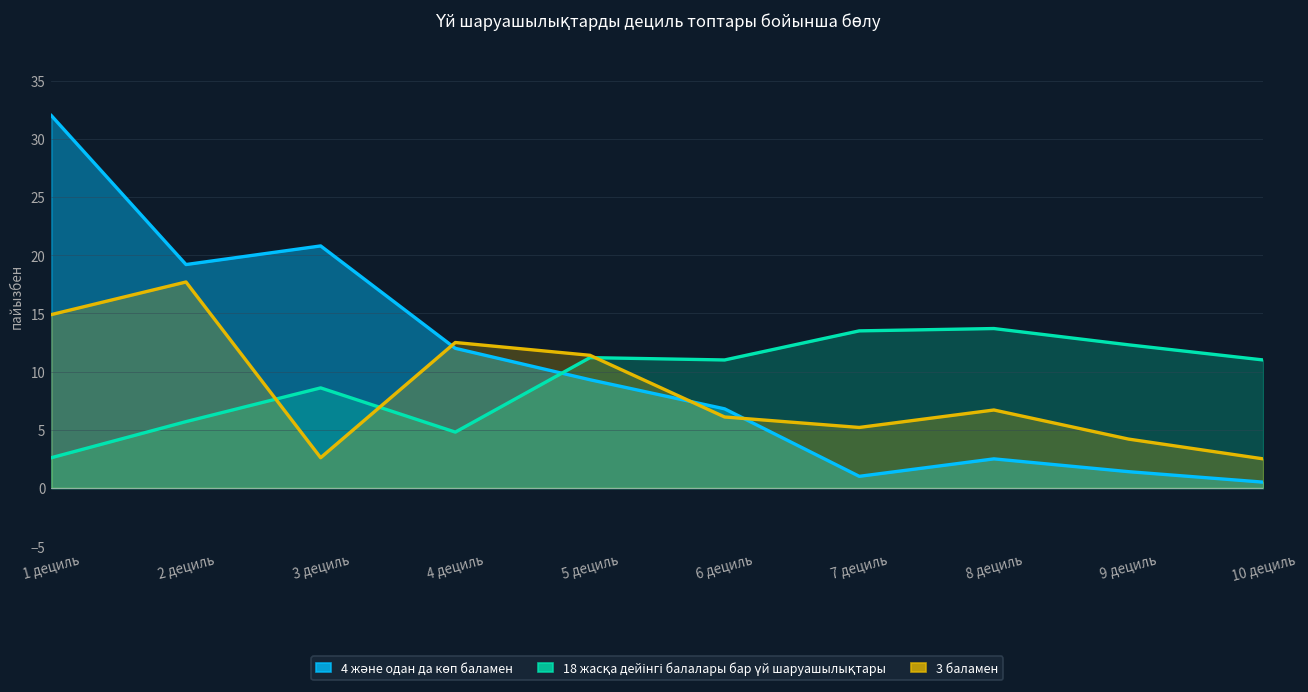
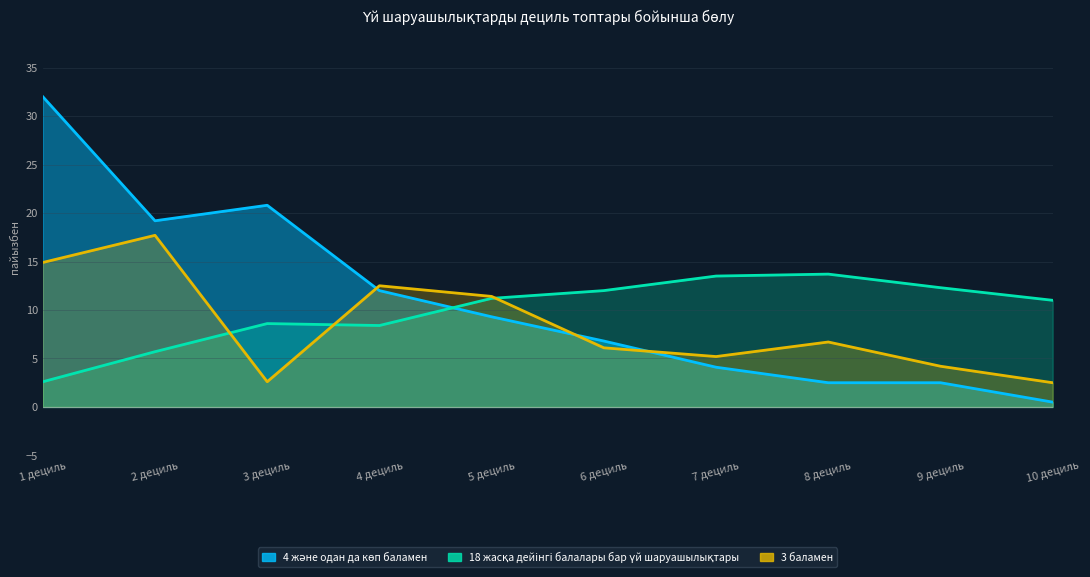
18 жасқа дейінгі балалары бар үй шаруашылықтары, 4 дециль: 5 -> 8
18 жасқа дейінгі балалары бар үй шаруашылықтары, 6 дециль: 11 -> 12
4 және одан да көп баламен, 7 дециль: 1 -> 4
4 және одан да көп баламен, 9 дециль: 1 -> 3
